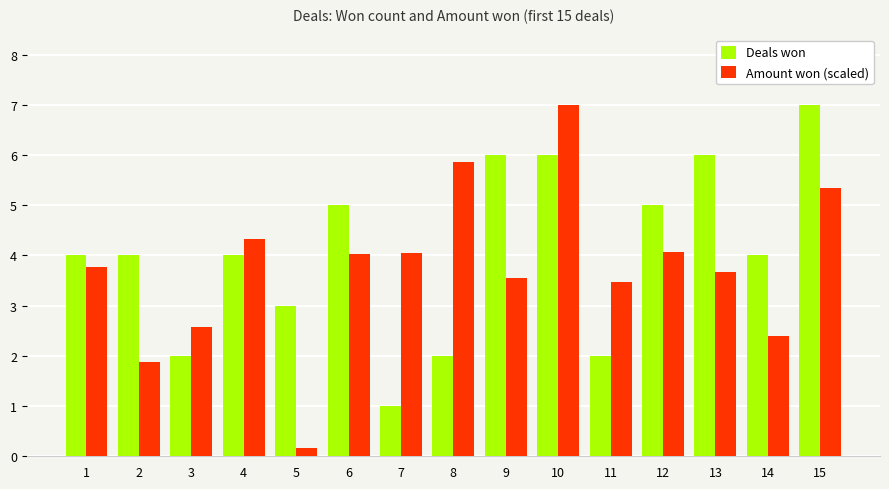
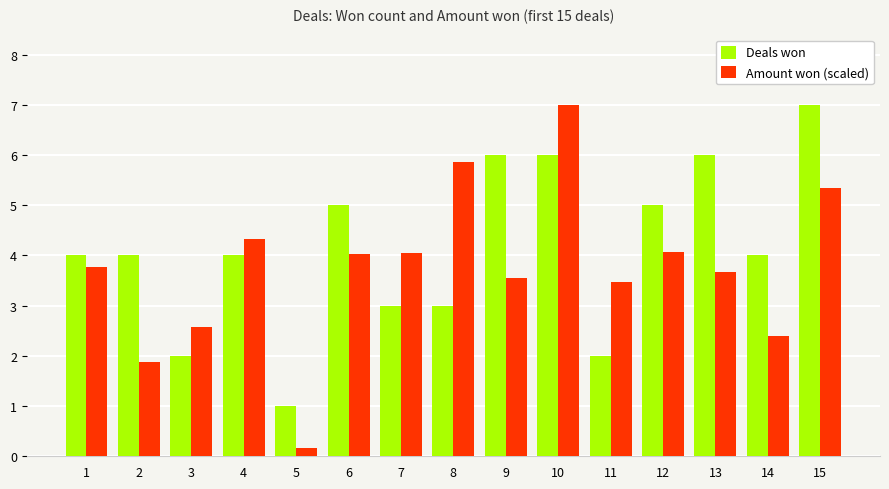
Deals won, 5: 3 -> 1
Deals won, 7: 1 -> 3
Deals won, 8: 2 -> 3
